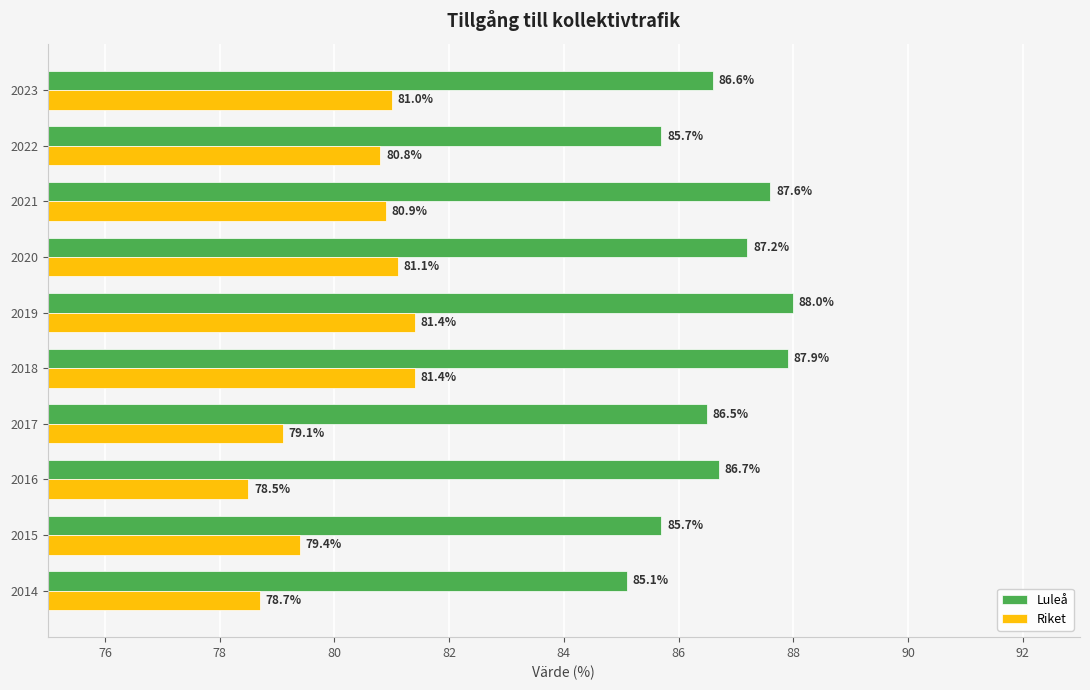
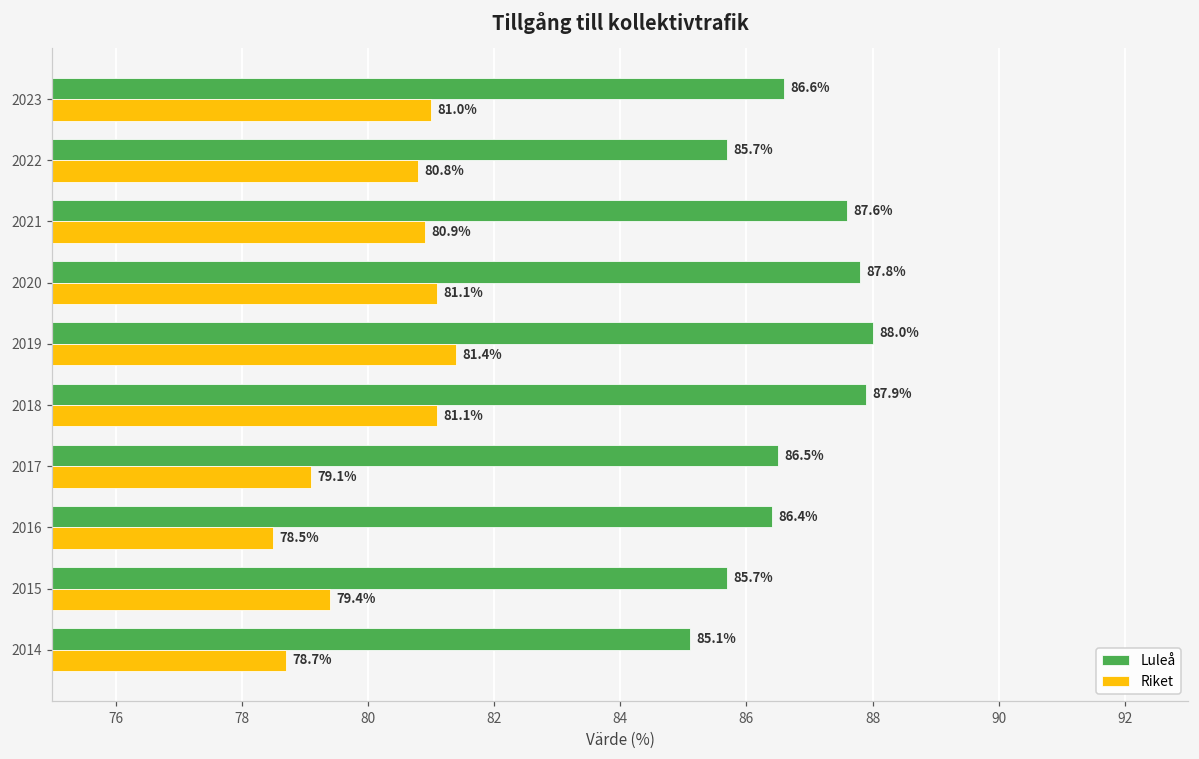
Luleå, 2020: 87.2% -> 87.8%
Riket, 2018: 81.4% -> 81.1%
Luleå, 2016: 86.7% -> 86.4%
